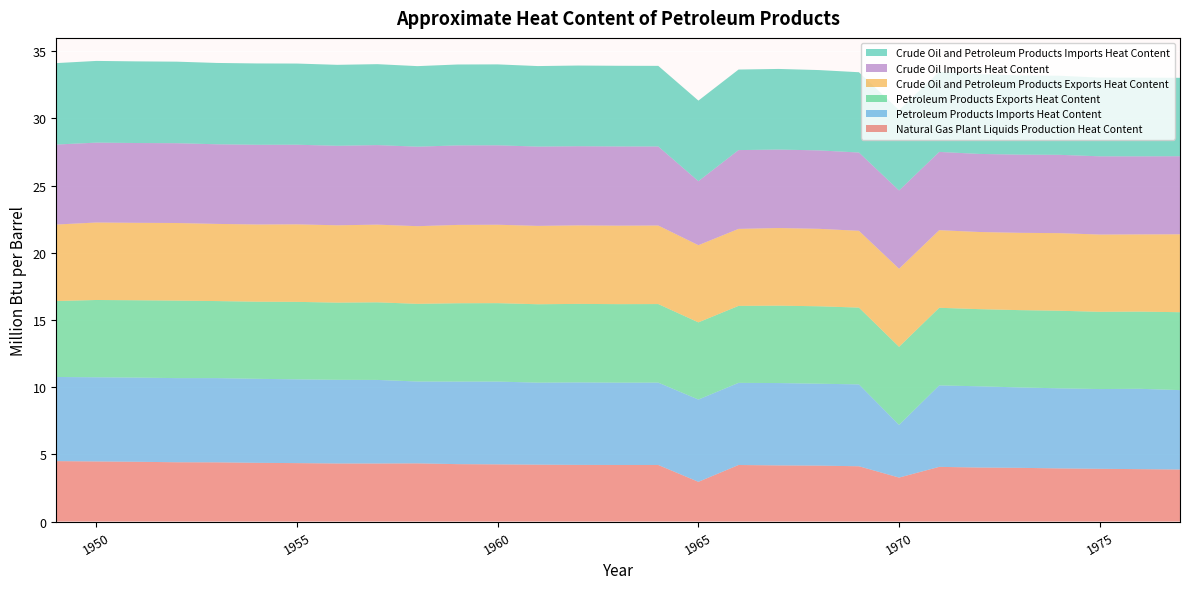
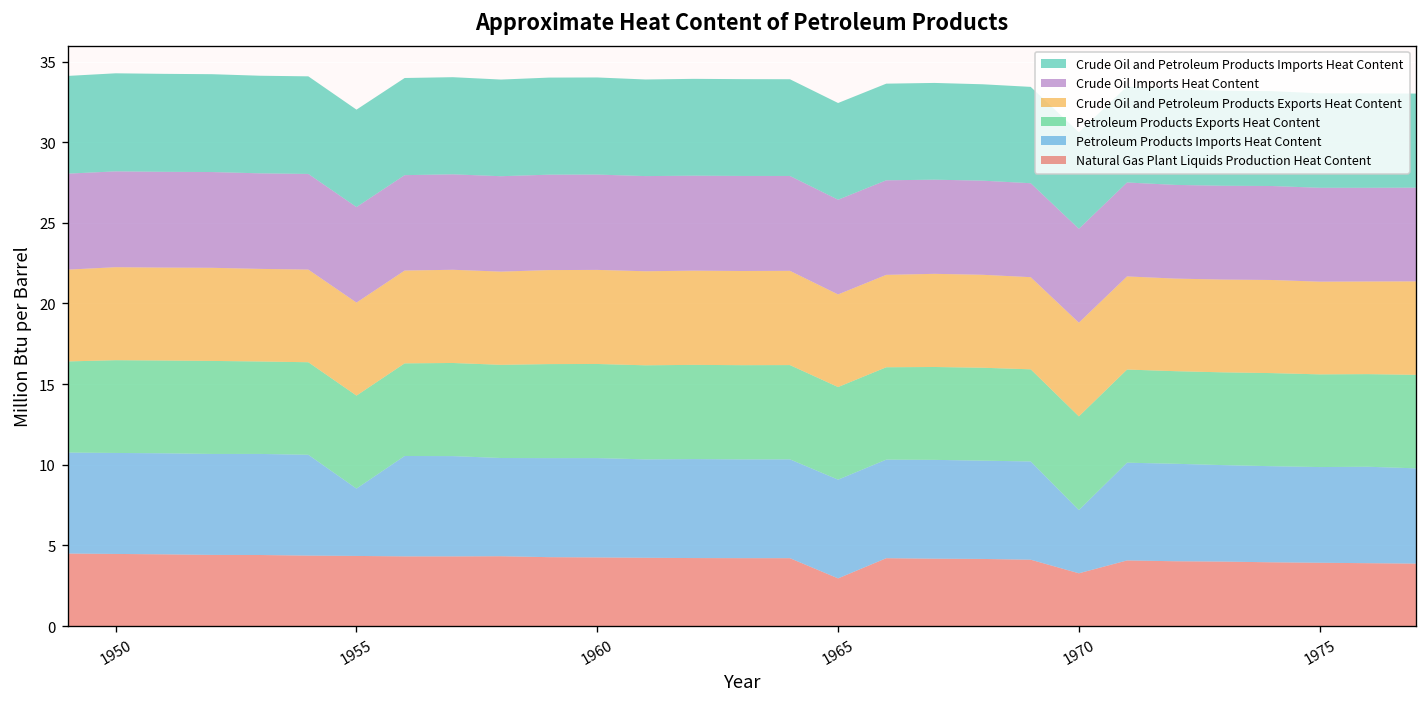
Petroleum Products Imports Heat Content, 1955: 6.2 -> 4.2
Crude Oil Imports Heat Content, 1965: 4.8 -> 5.9
